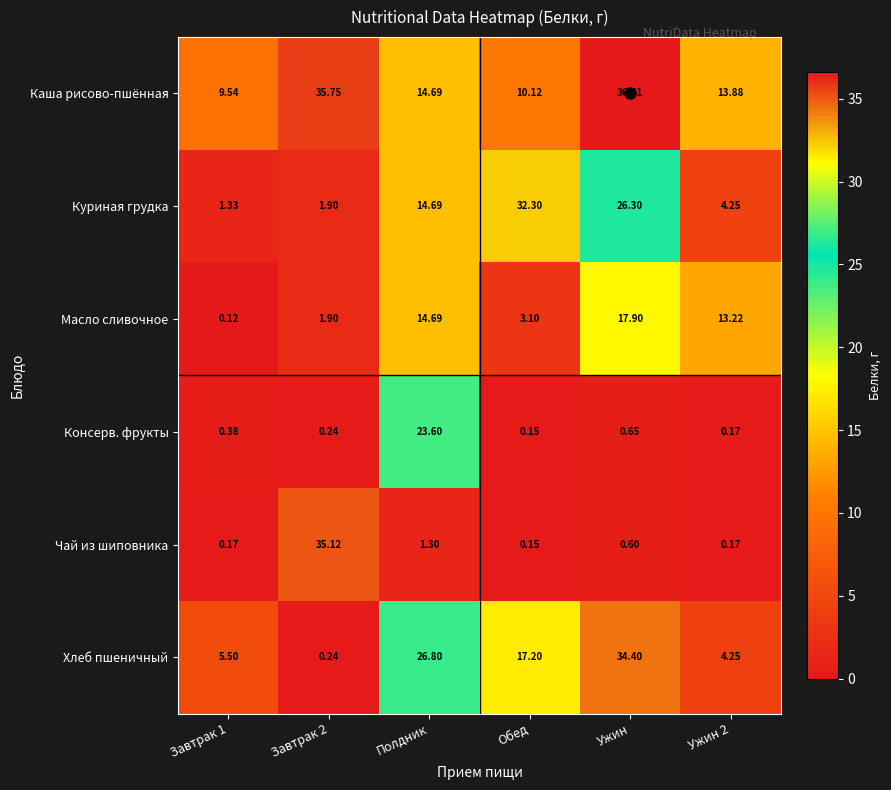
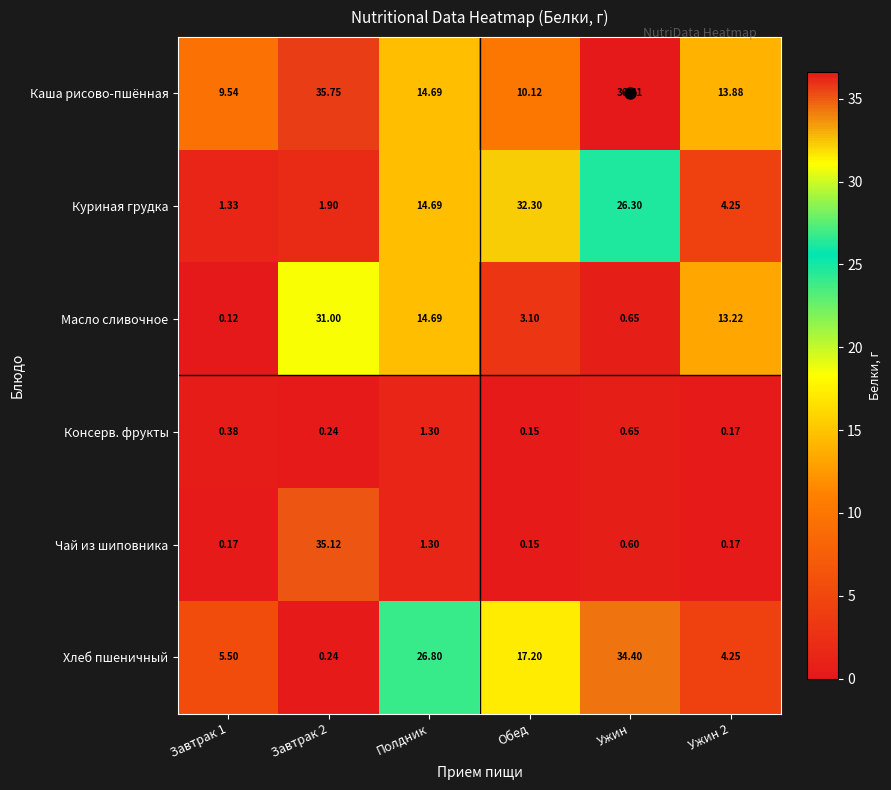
Масло сливочное, Завтрак 2: 1.90 -> 31.00
Масло сливочное, Ужин: 17.90 -> 0.65
Консерв. фрукты, Полдник: 23.60 -> 1.30
